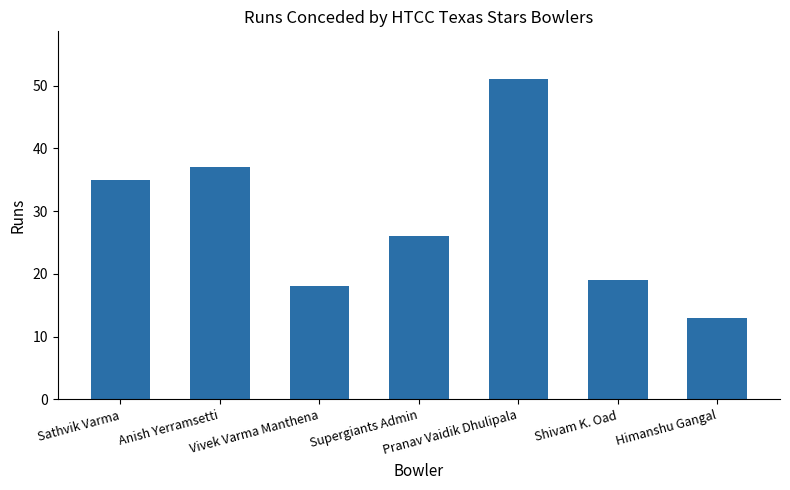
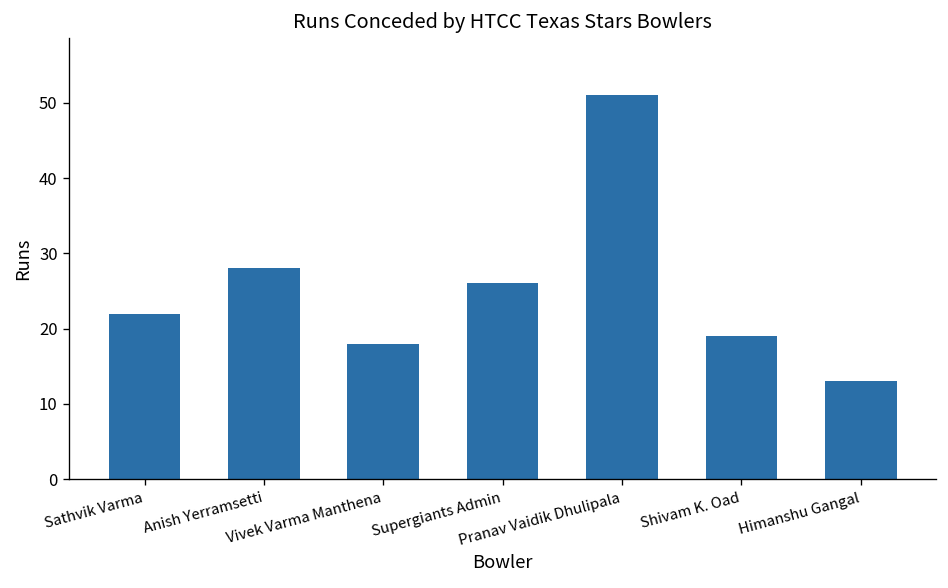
Sathvik Varma: 35 -> 22
Anish Yerramsetti: 37 -> 28
